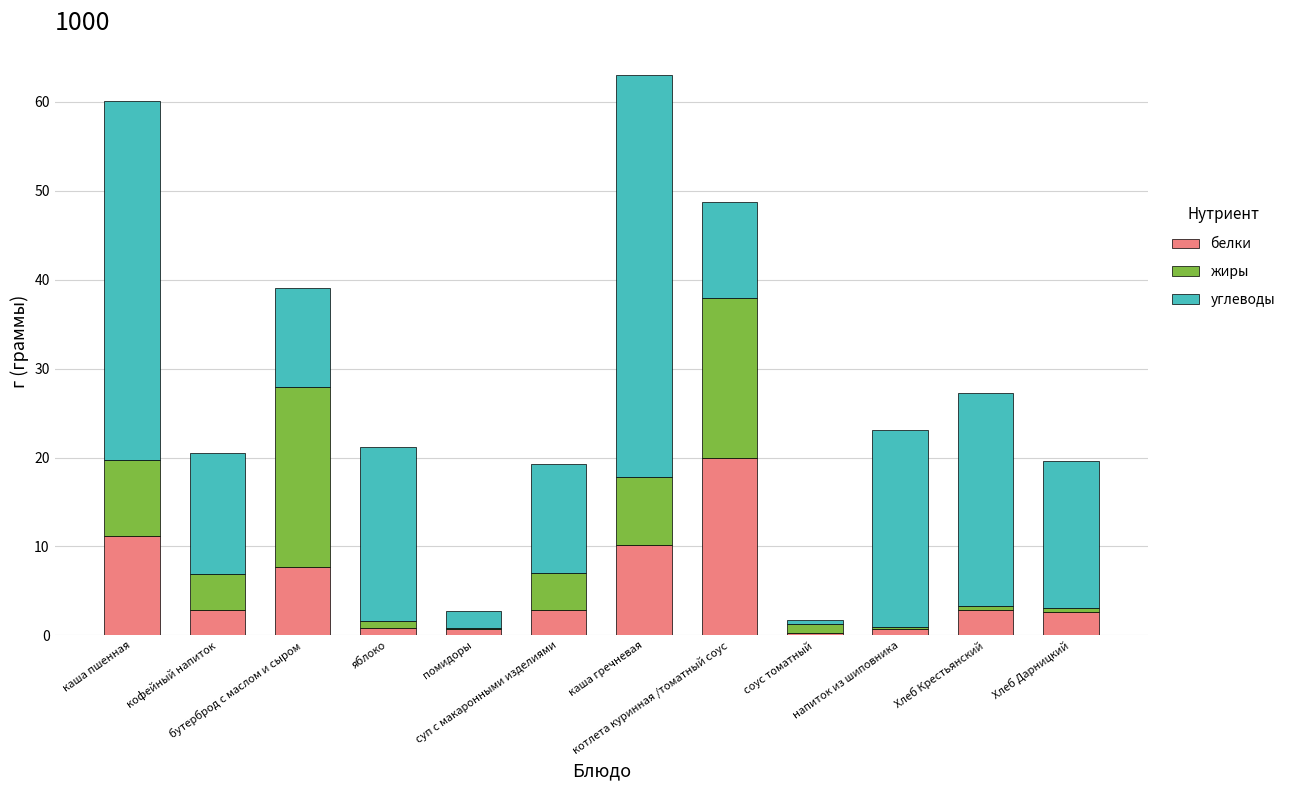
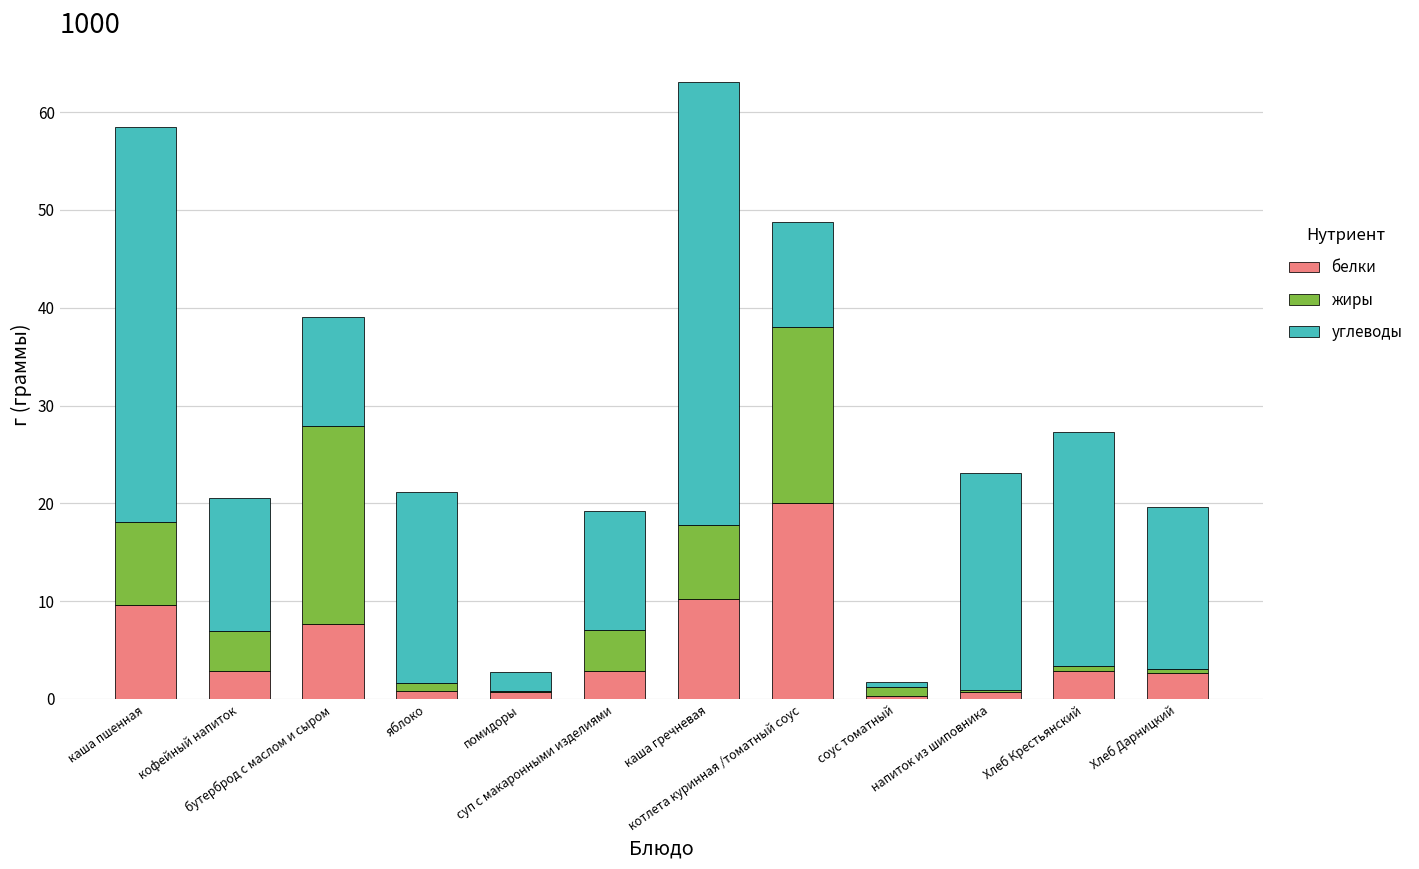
белки, каша пшенная: 11 -> 10
